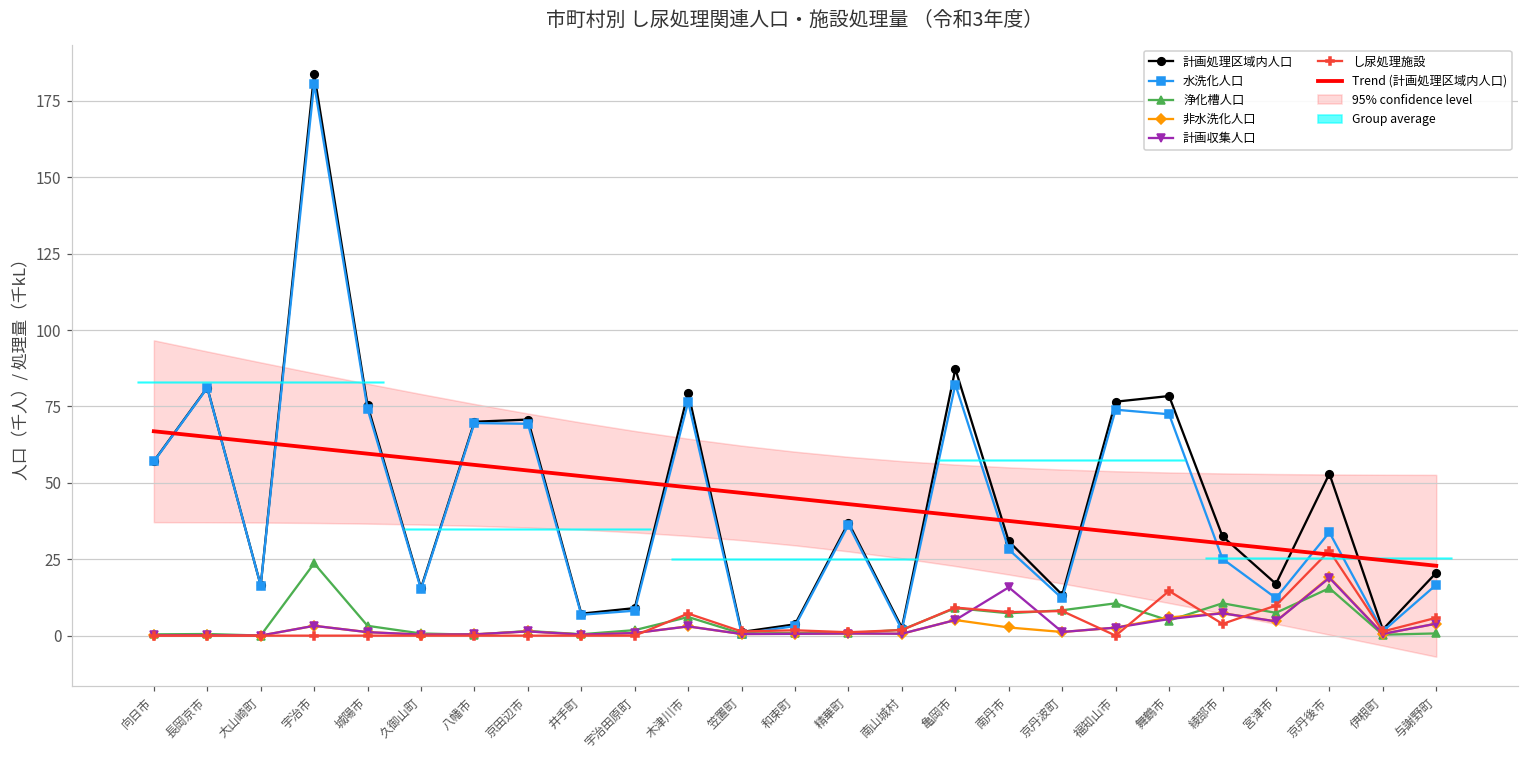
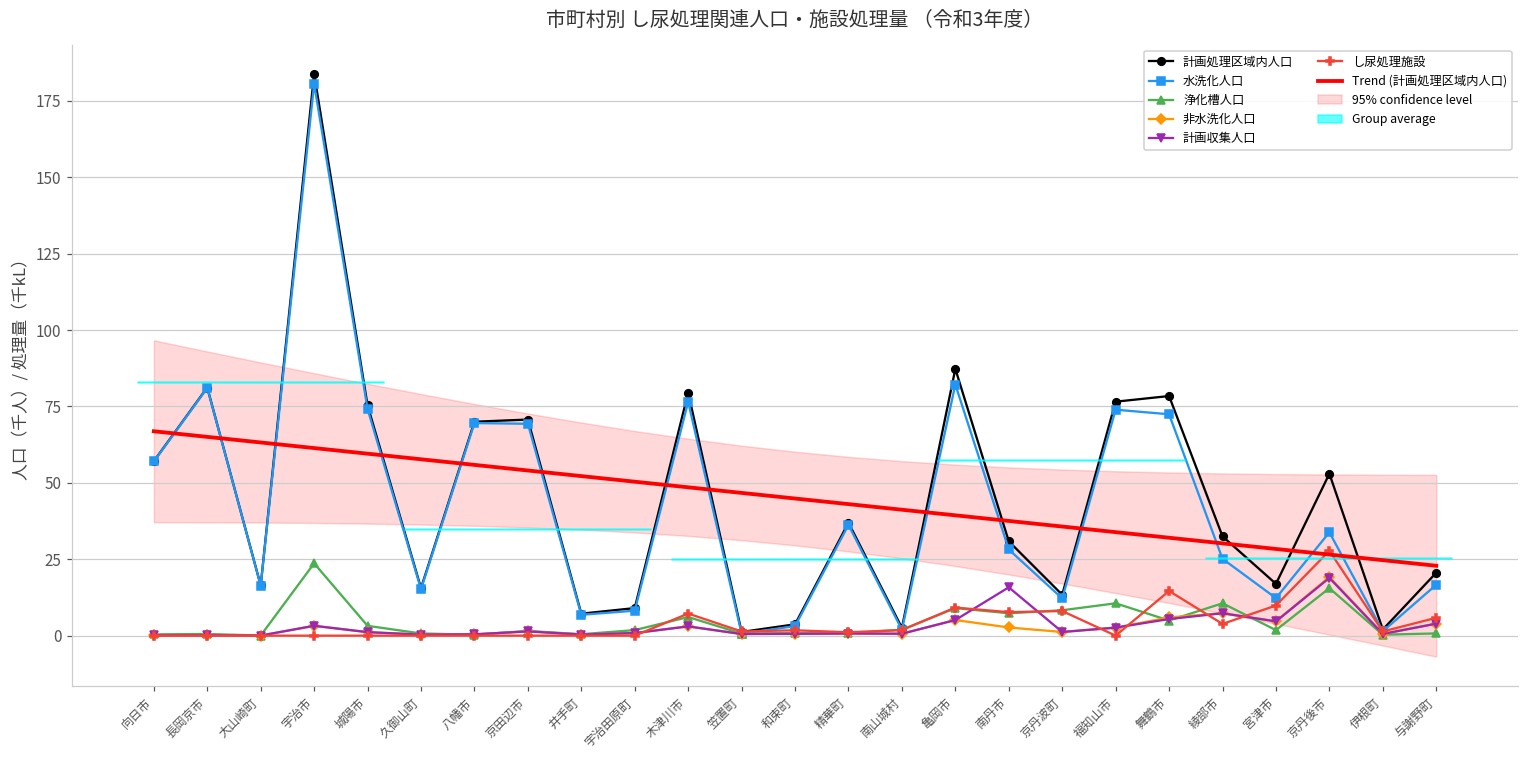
浄化槽人口, 宮津市: 7 -> 2
